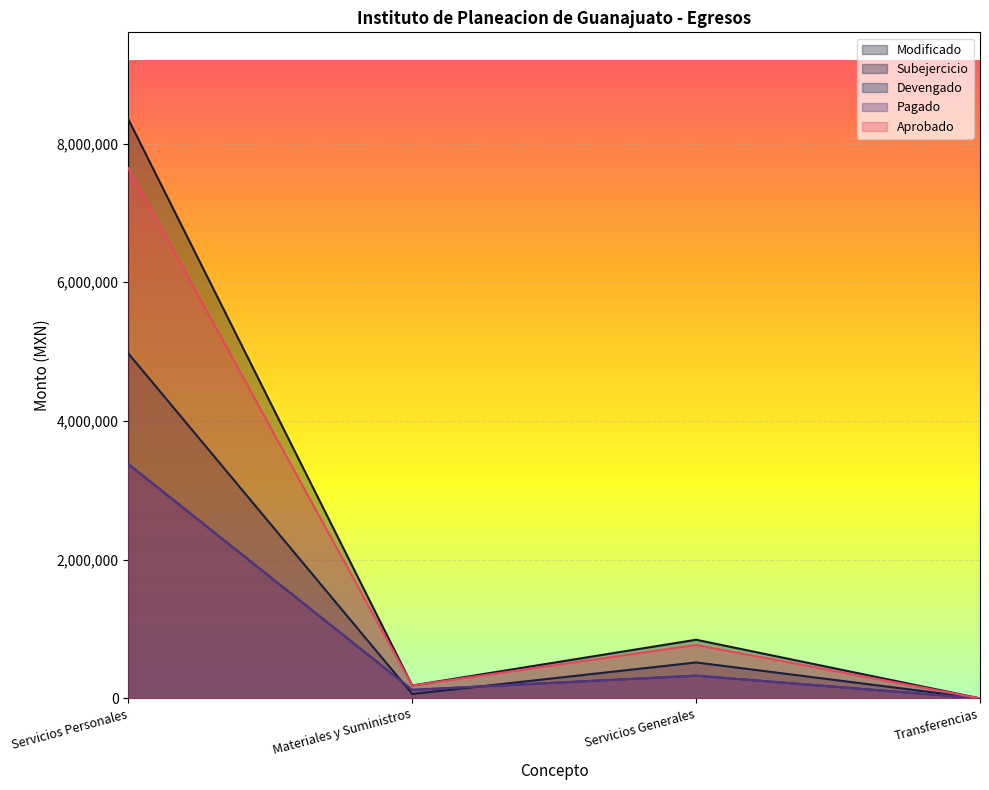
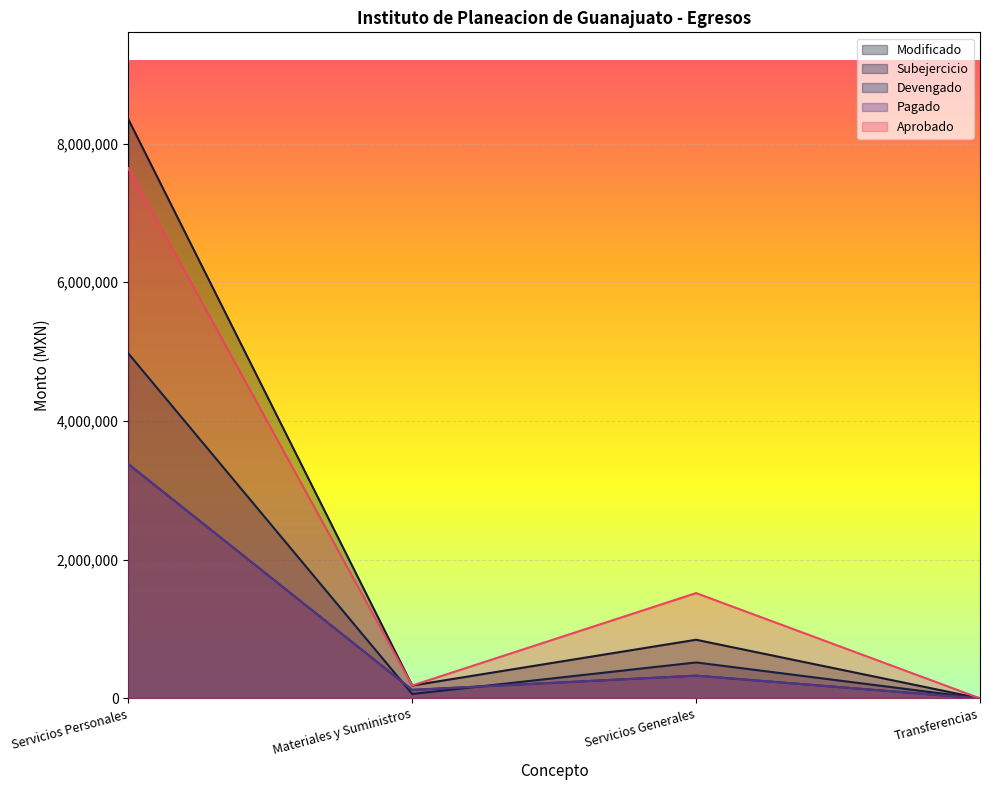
Aprobado, Servicios Generales: 800,000 -> 1,500,000
